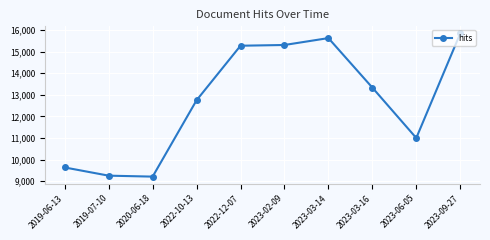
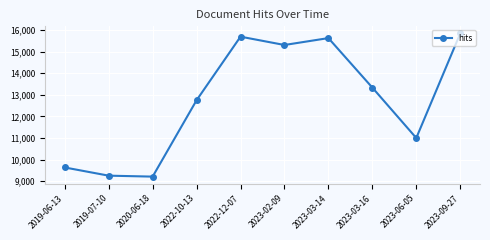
2022-12-07: 15,300 -> 15,700
